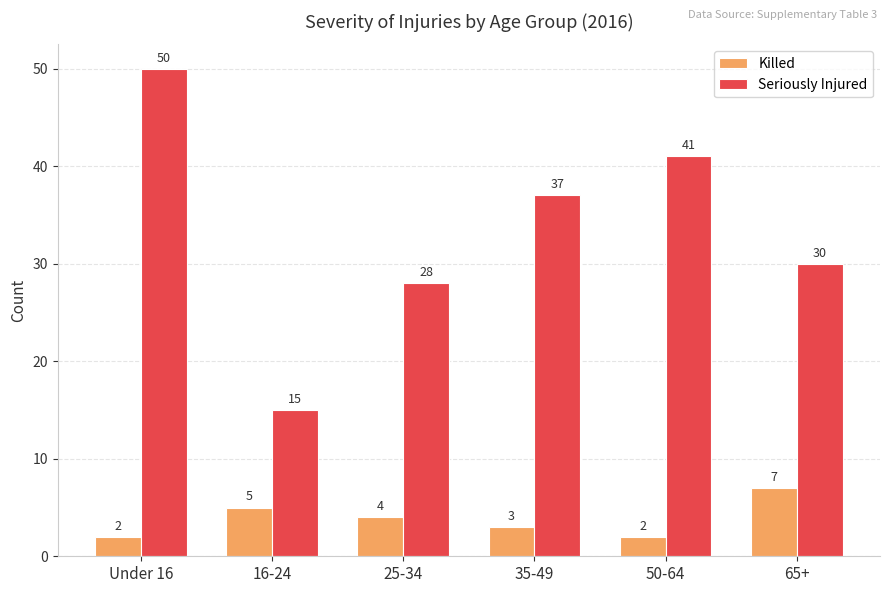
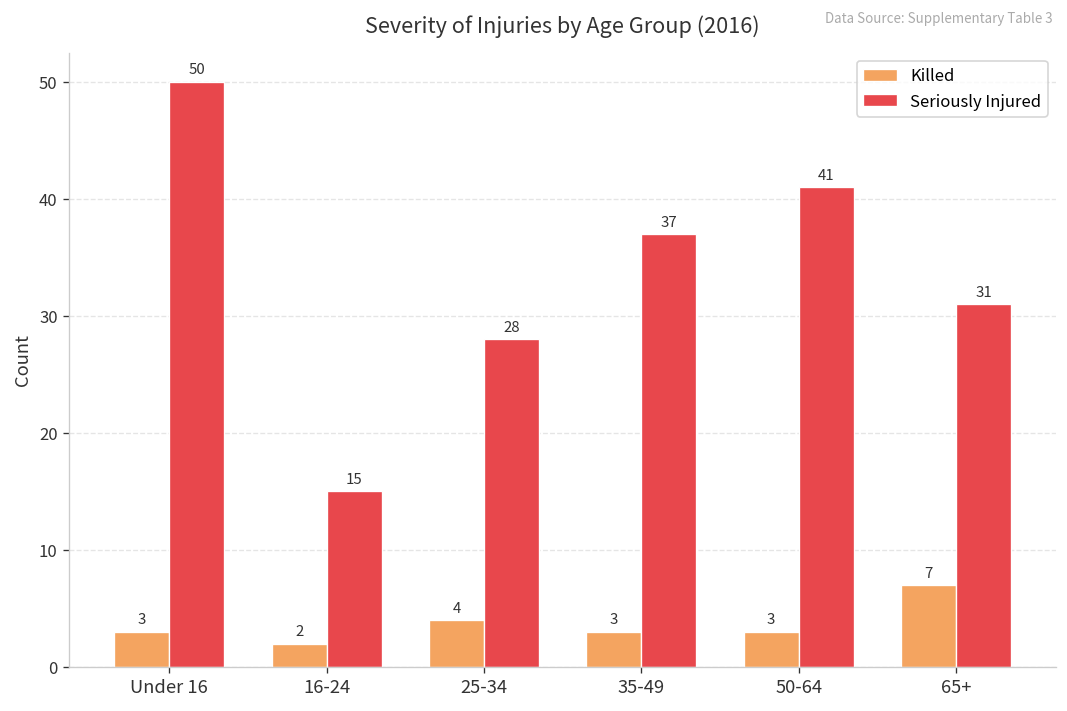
Killed, Under 16: 2 -> 3
Killed, 16-24: 5 -> 2
Killed, 50-64: 2 -> 3
Seriously Injured, 65+: 30 -> 31
